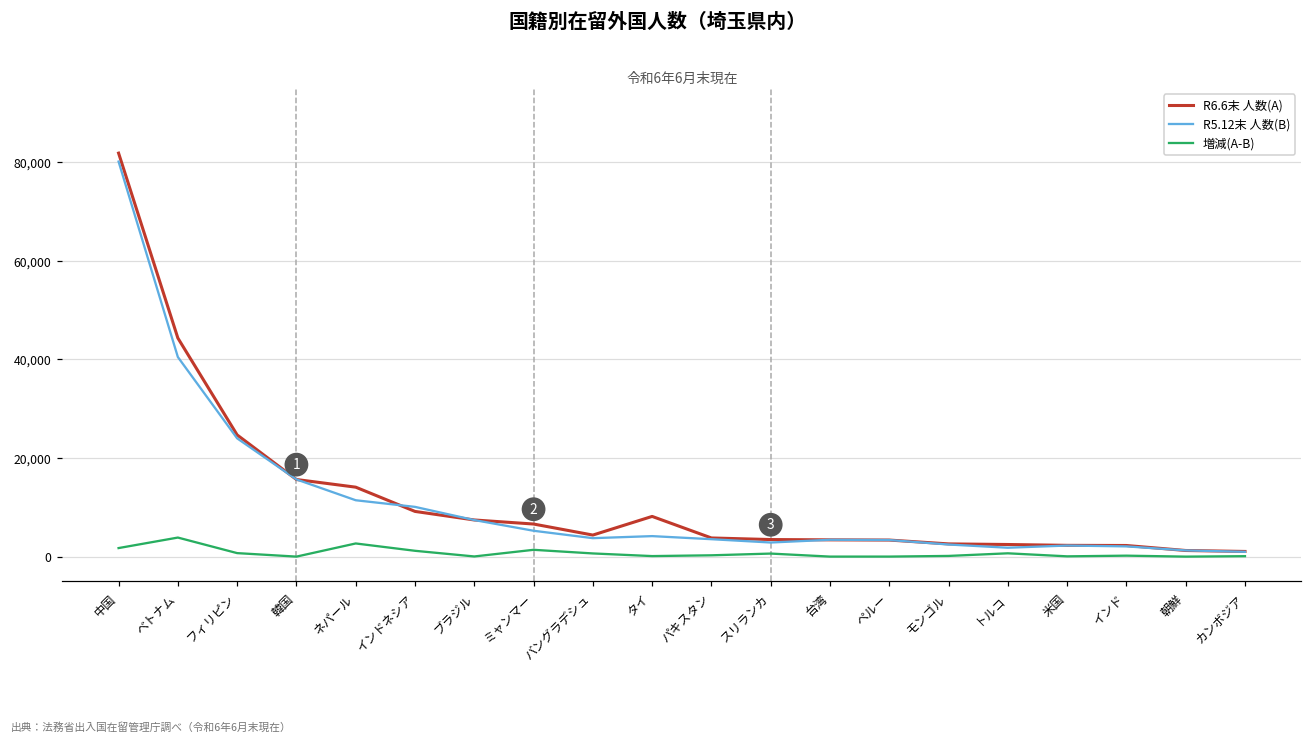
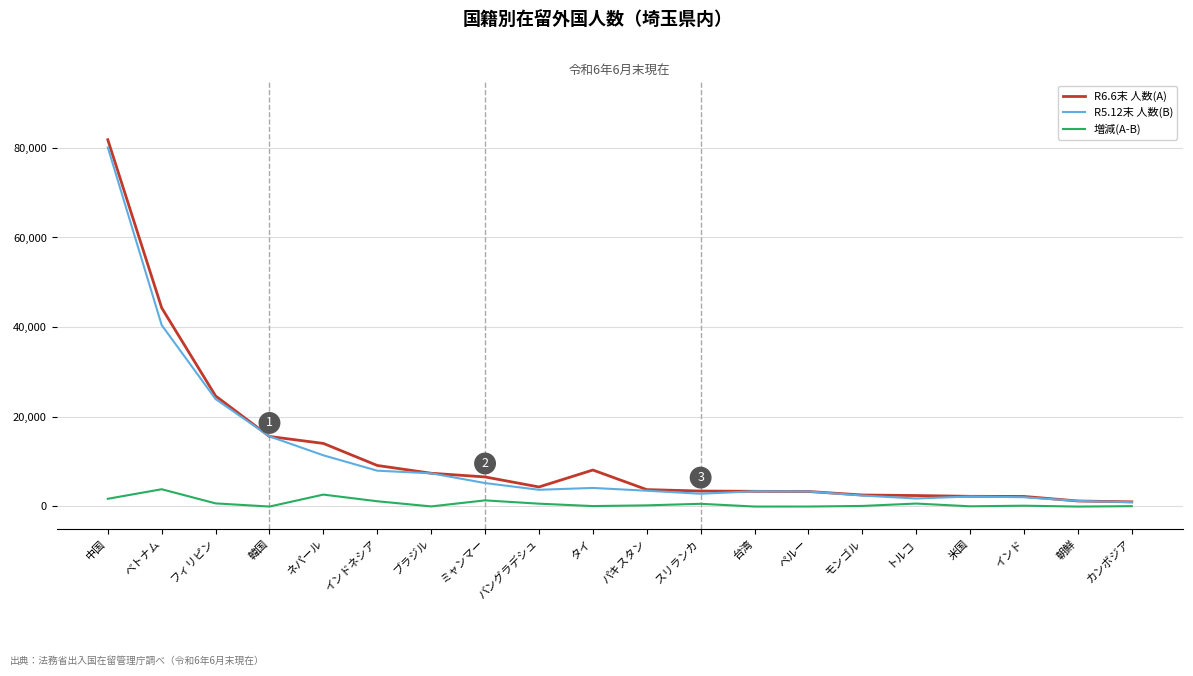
R5.12末 人数(B), インドネシア: 10,000 -> 8,000
